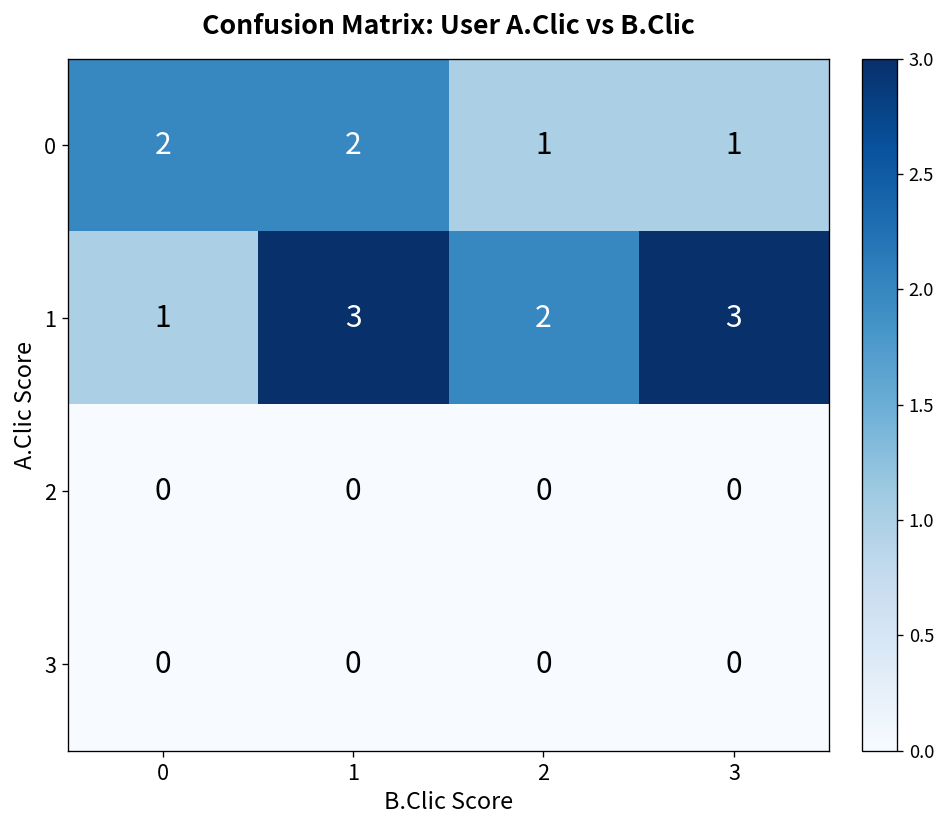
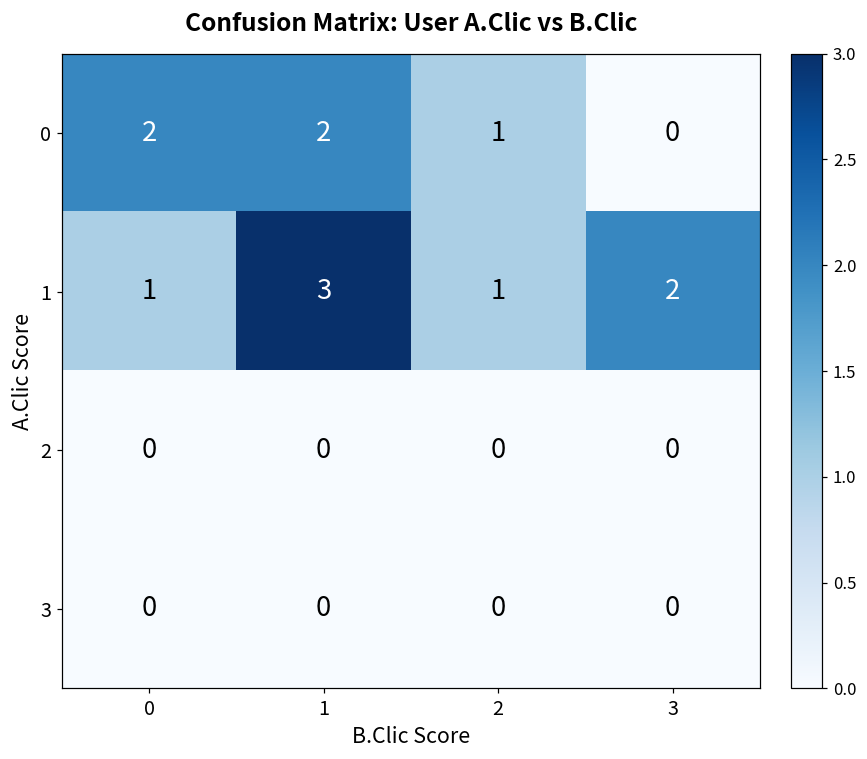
0, 3: 1 -> 0
1, 2: 2 -> 1
1, 3: 3 -> 2
